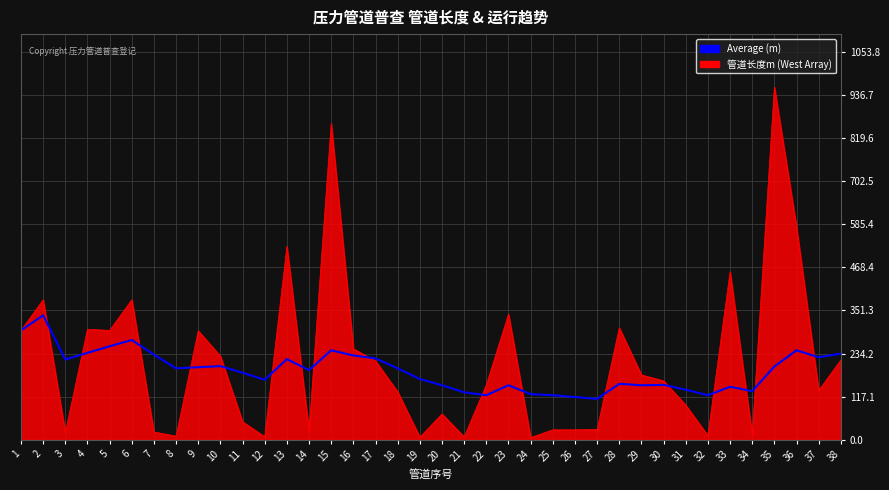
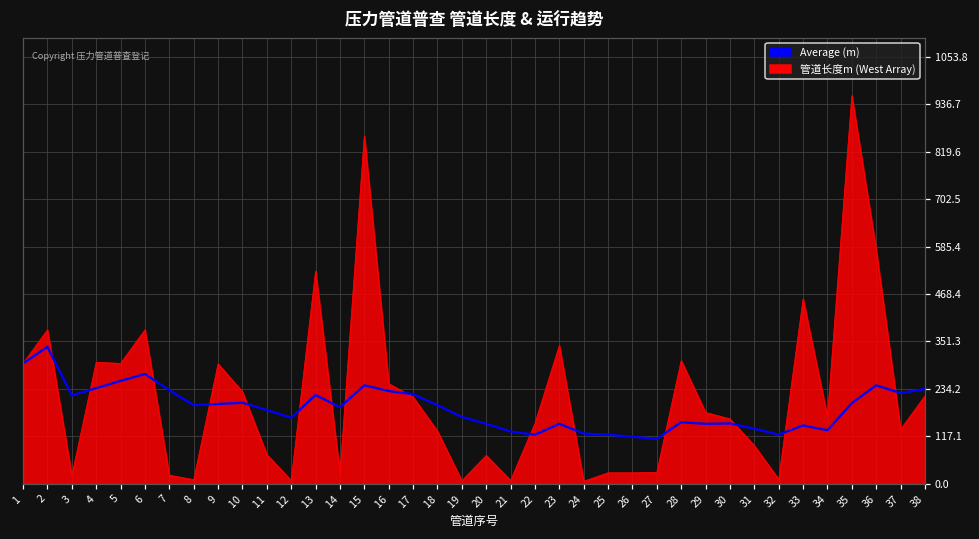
管道长度m (West Array), 11: 50 -> 70
管道长度m (West Array), 34: 10 -> 170
